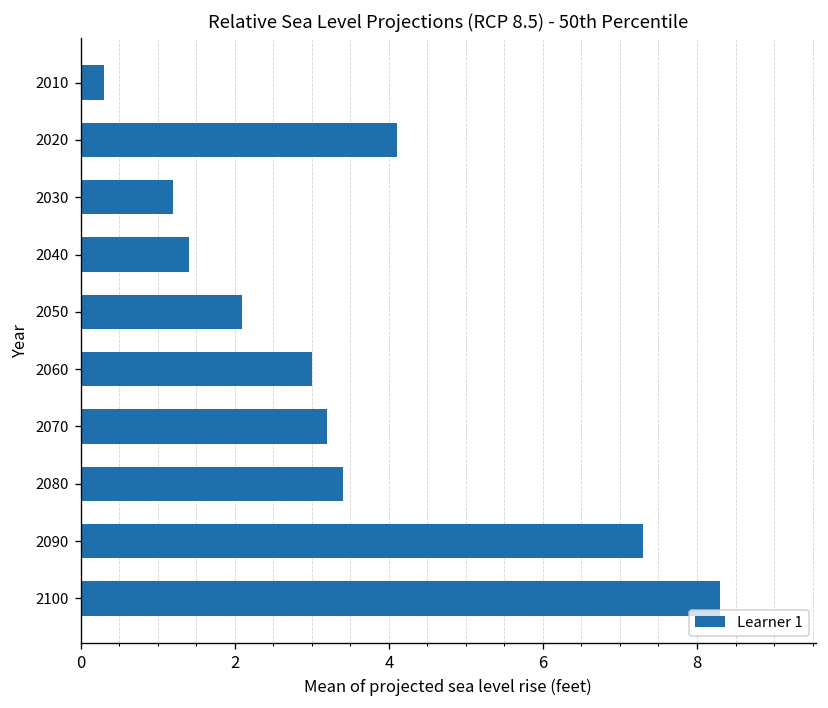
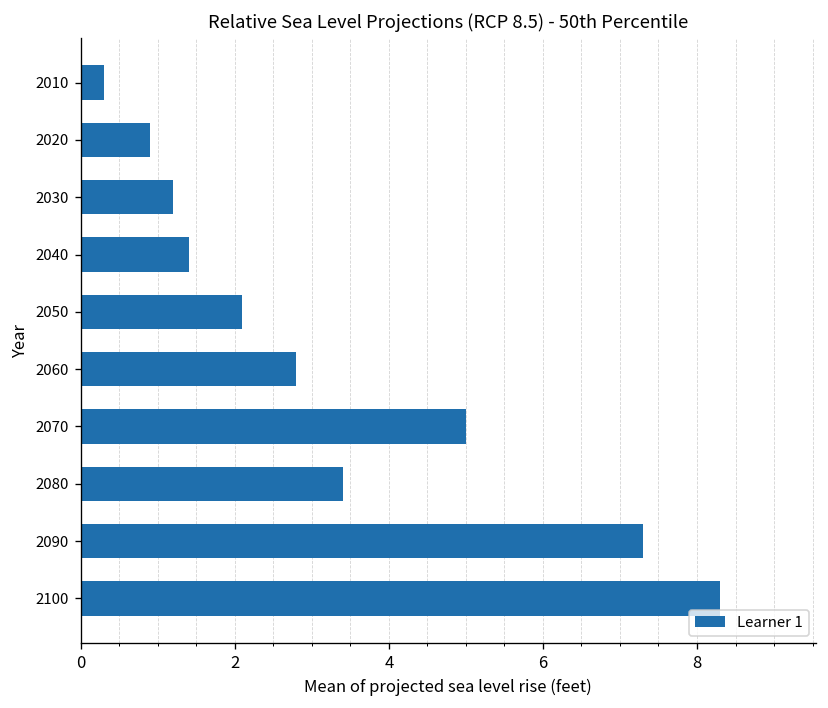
2020: 4.1 -> 0.9
2060: 3.0 -> 2.8
2070: 3.2 -> 5.0
